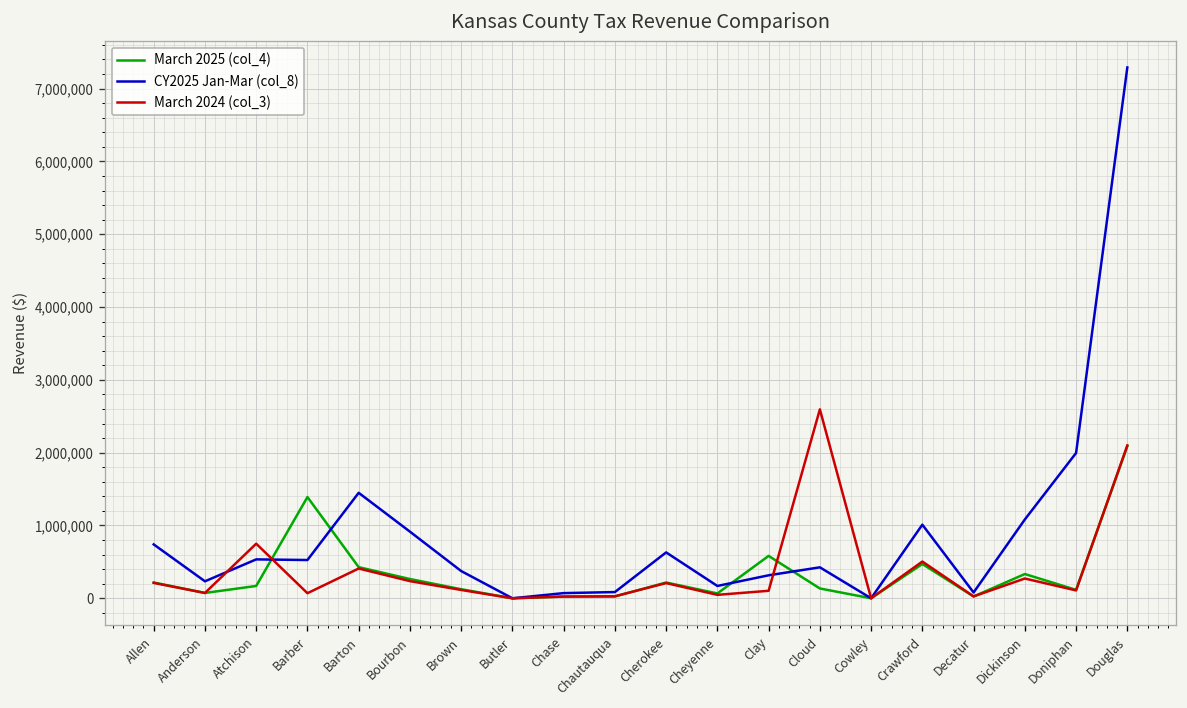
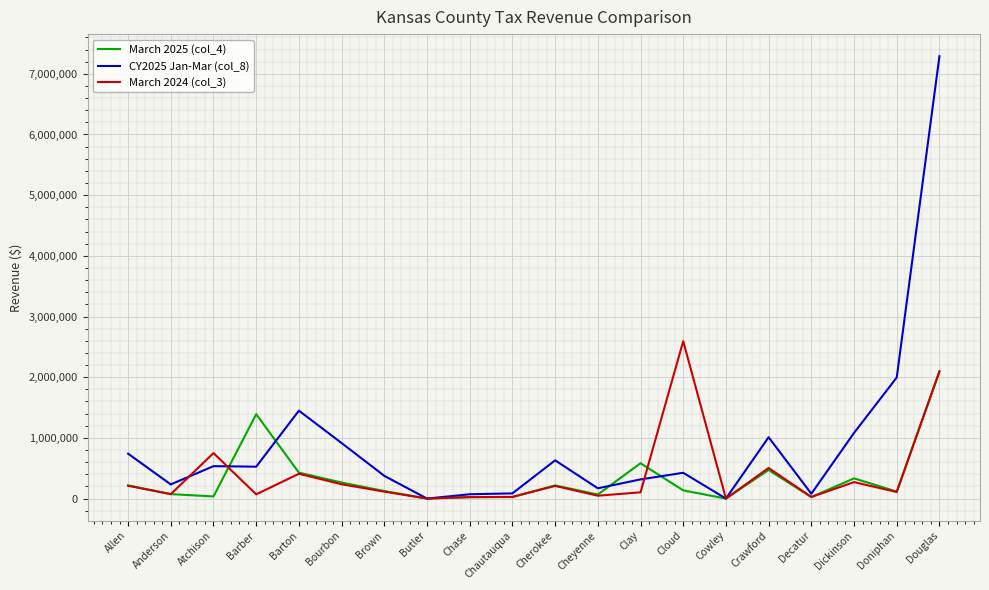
March 2025 (col_4), Atchison: 200,000 -> 0
